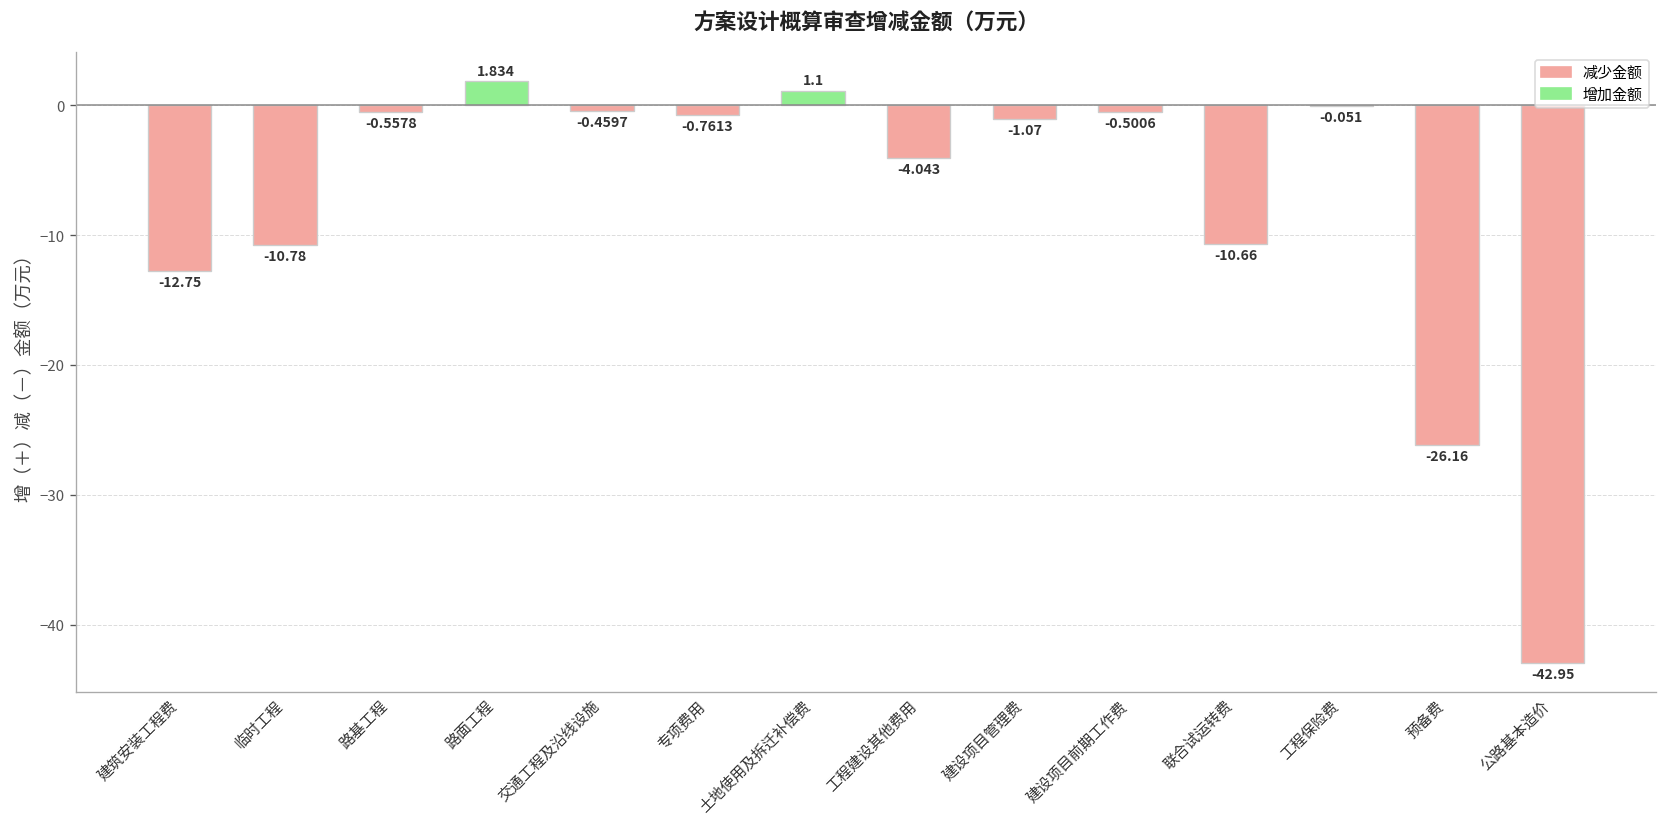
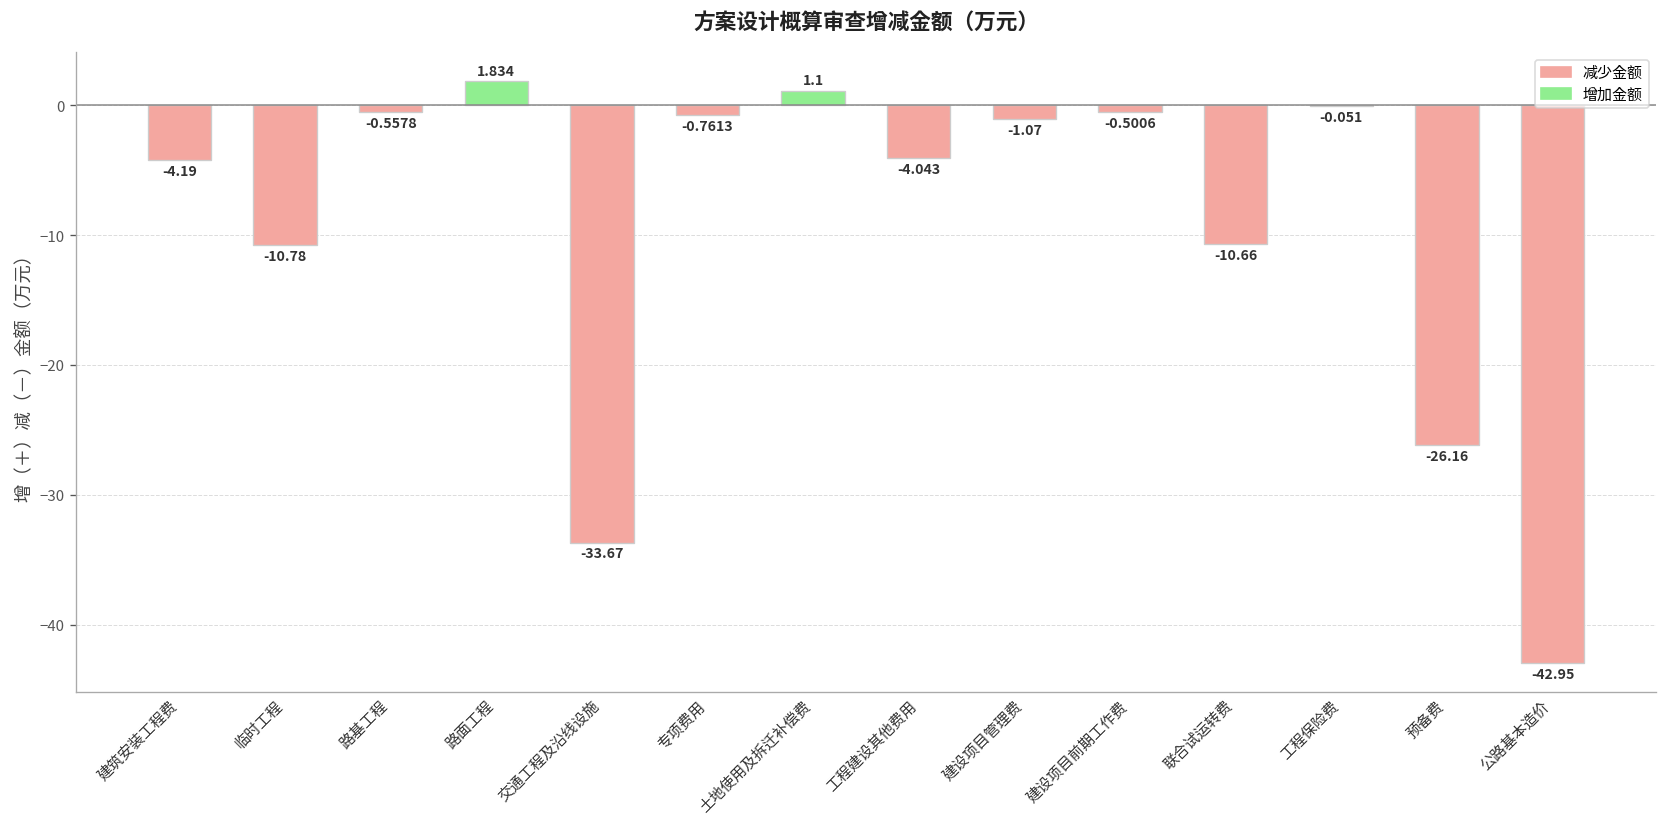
建筑安装工程费: -12.75 -> -4.19
交通工程及沿线设施: -0.4597 -> -33.67
